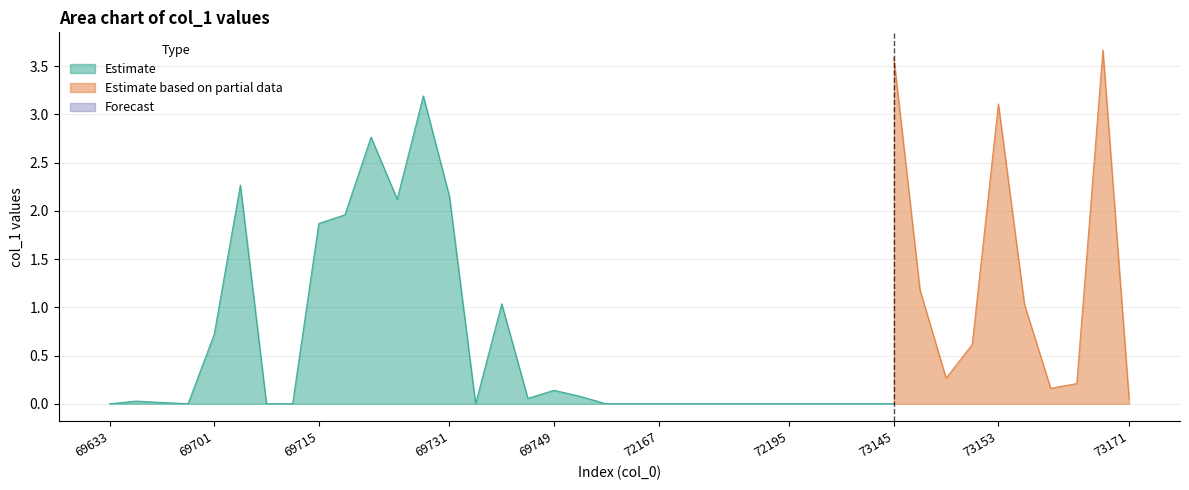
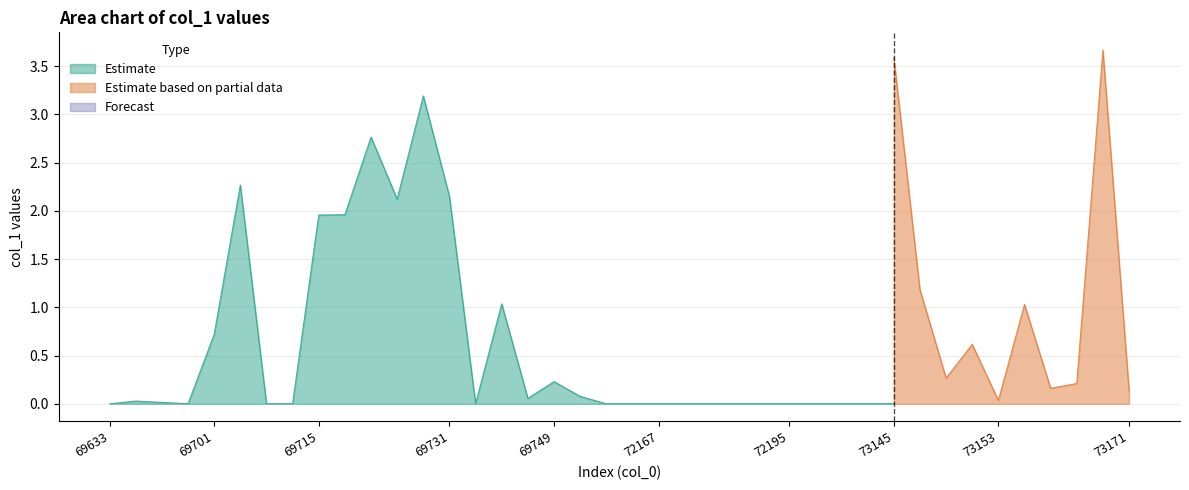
Estimate, 69715: 1.9 -> 2.0
Estimate, 69749: 0.1 -> 0.2
Estimate based on partial data, 73153: 3.1 -> 0.0
Estimate based on partial data, 73171: 0.05 -> 0.13
